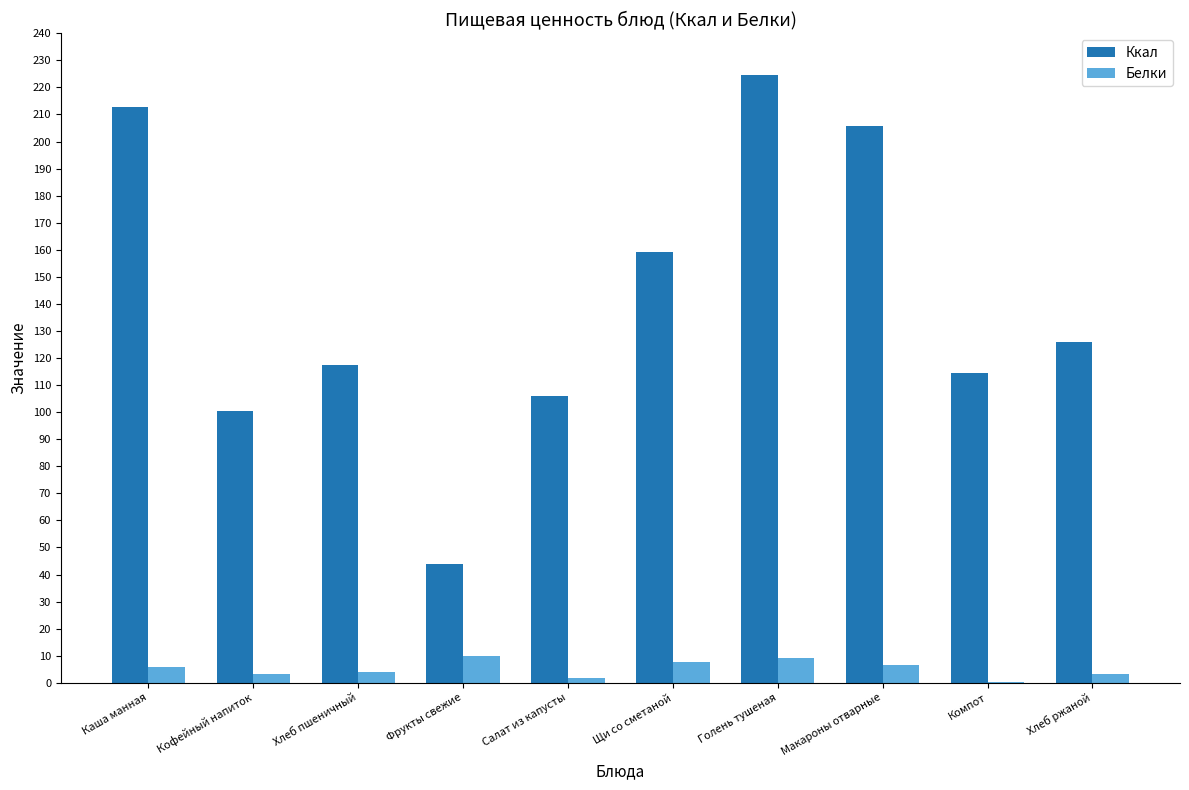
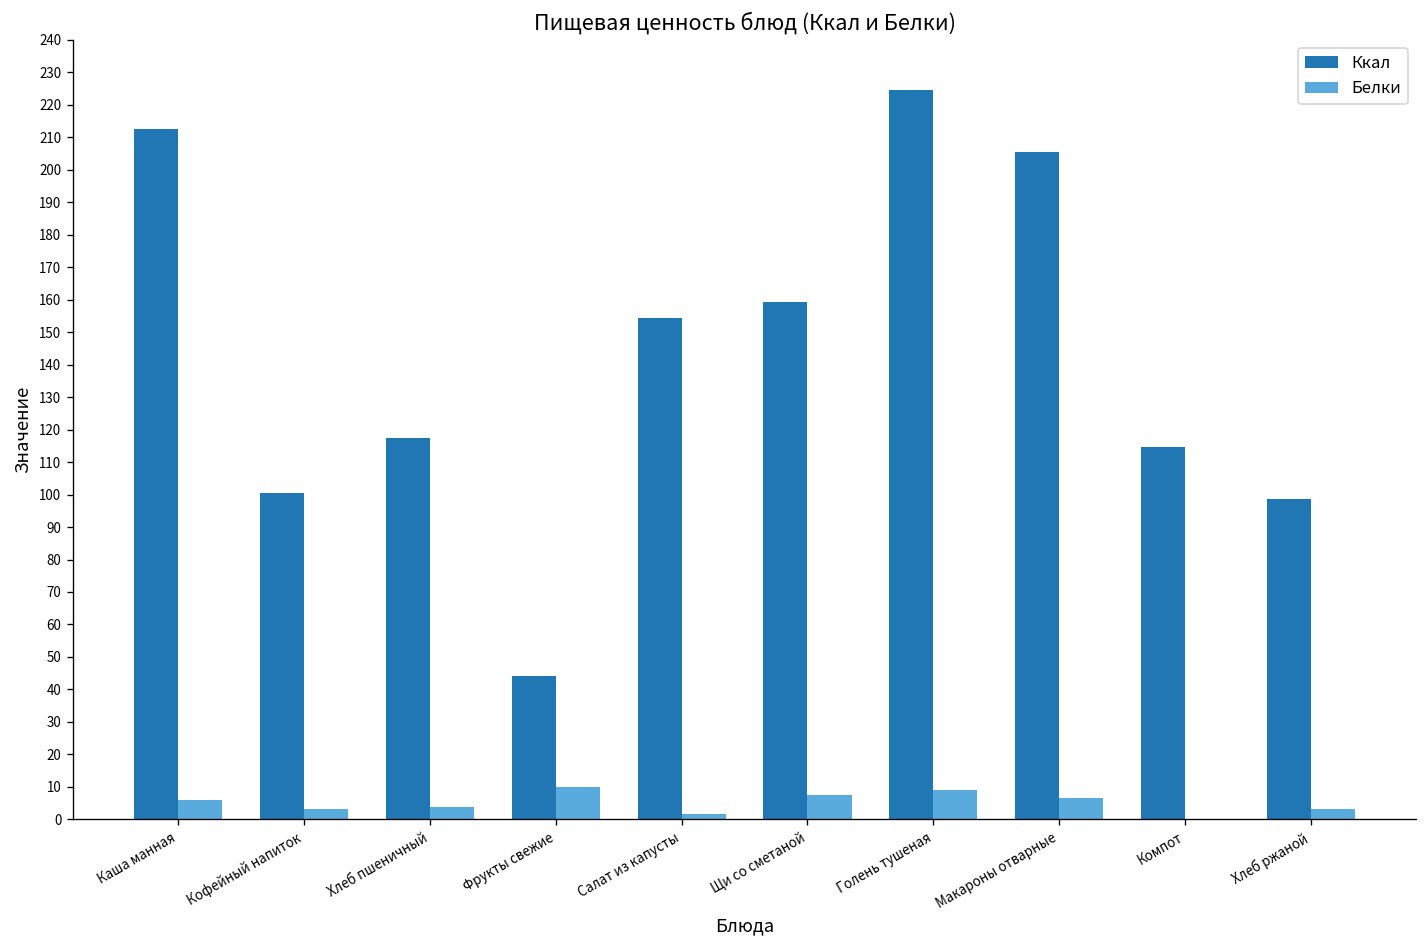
Ккал, Салат из капусты: 106 -> 154
Ккал, Хлеб ржаной: 126 -> 99
